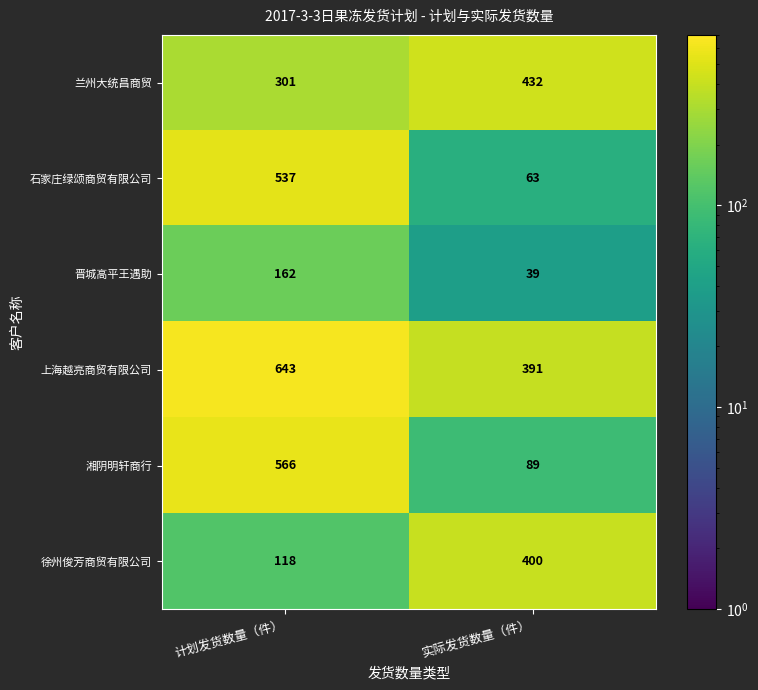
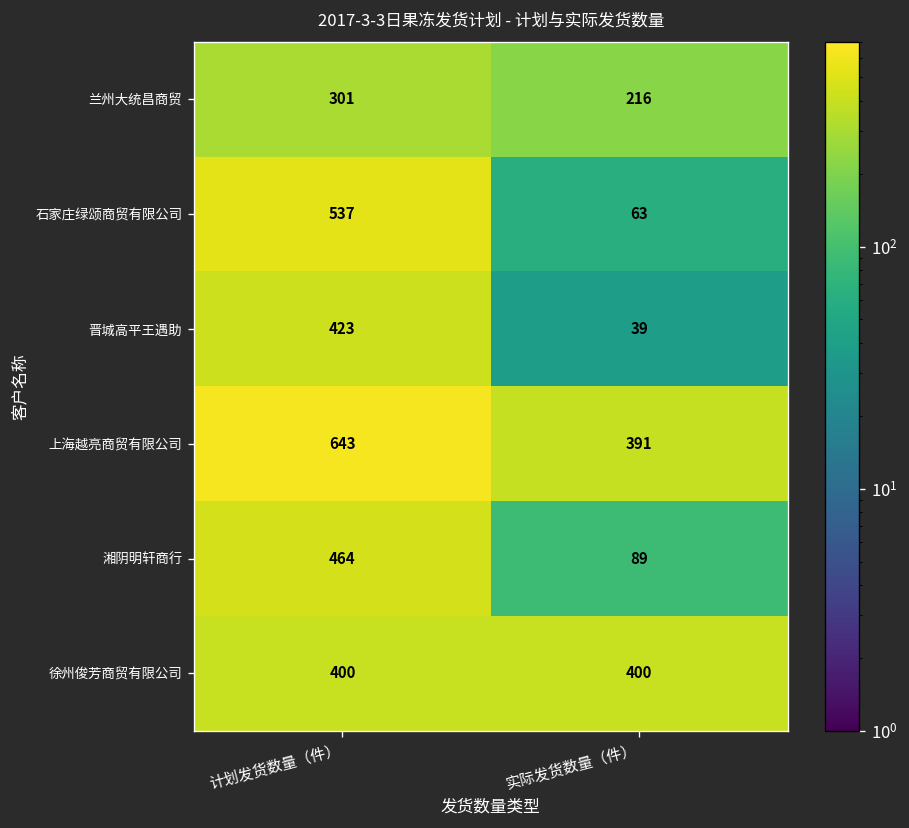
兰州大统昌商贸, 实际发货数量（件）: 432 -> 216
晋城高平王遇助, 计划发货数量（件）: 162 -> 423
湘阴明轩商行, 计划发货数量（件）: 566 -> 464
徐州俊芳商贸有限公司, 计划发货数量（件）: 118 -> 400
